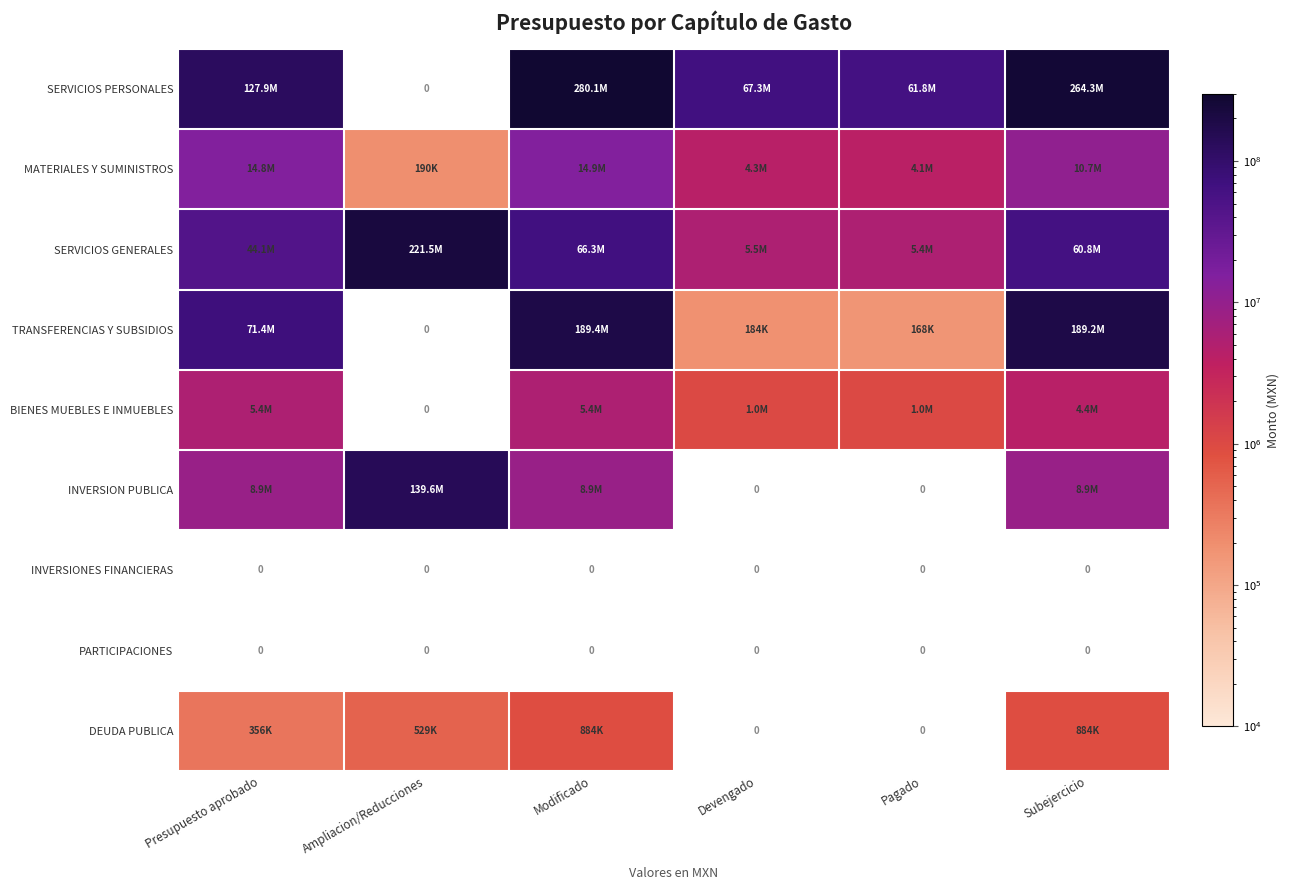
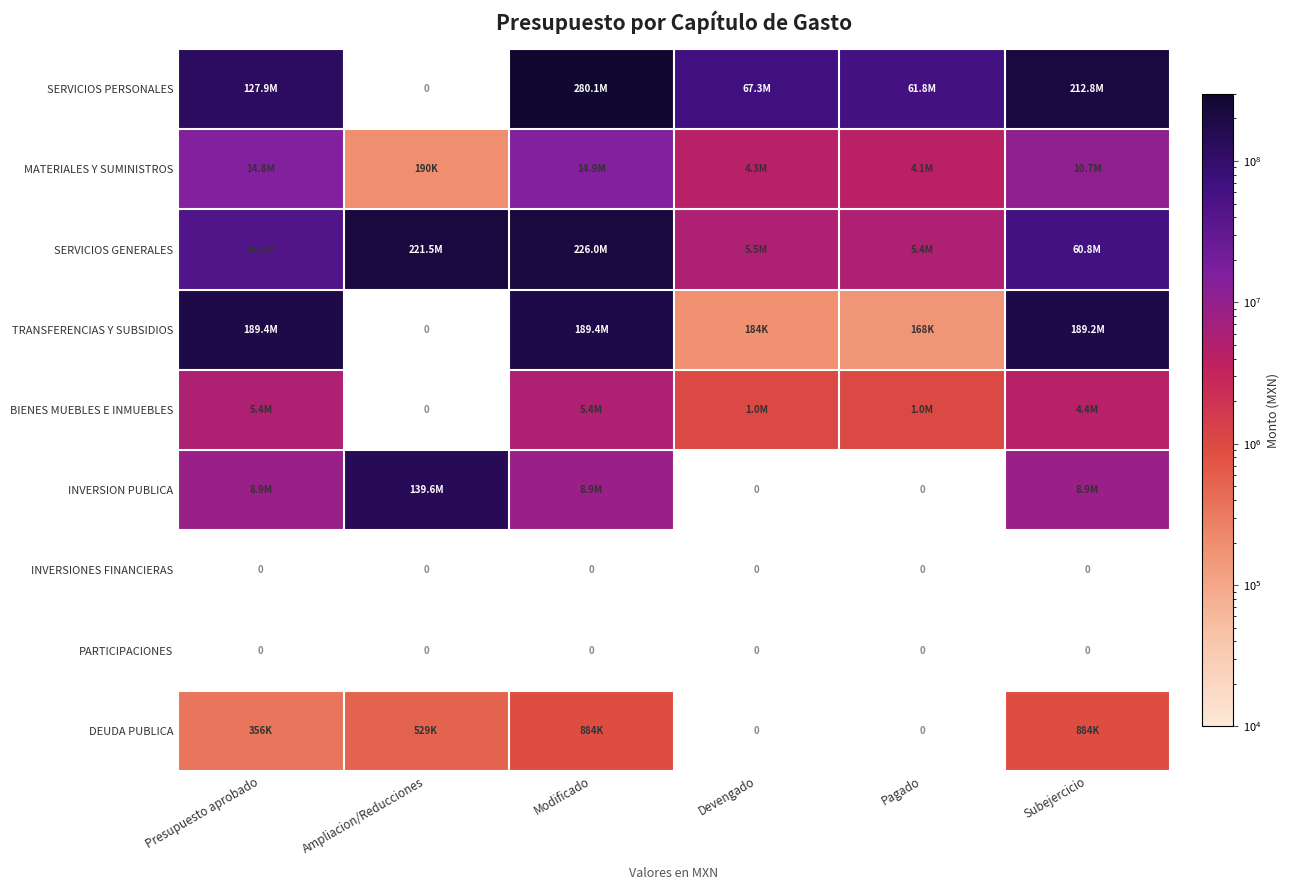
SERVICIOS PERSONALES, Subejercicio: 264.3M -> 212.8M
SERVICIOS GENERALES, Modificado: 66.3M -> 226.0M
TRANSFERENCIAS Y SUBSIDIOS, Presupuesto aprobado: 71.4M -> 189.4M
